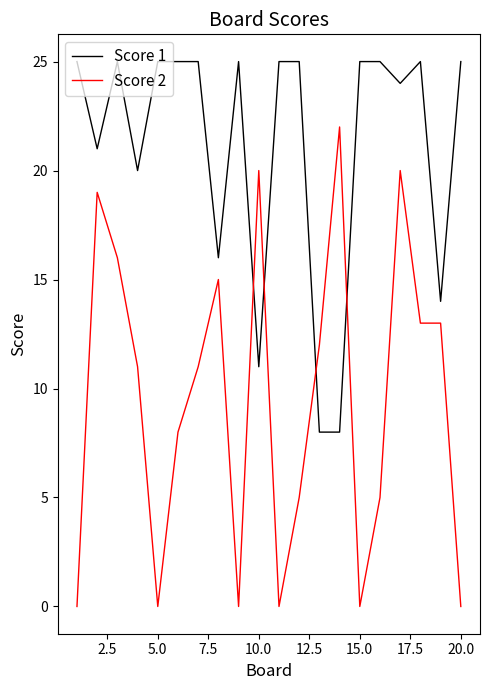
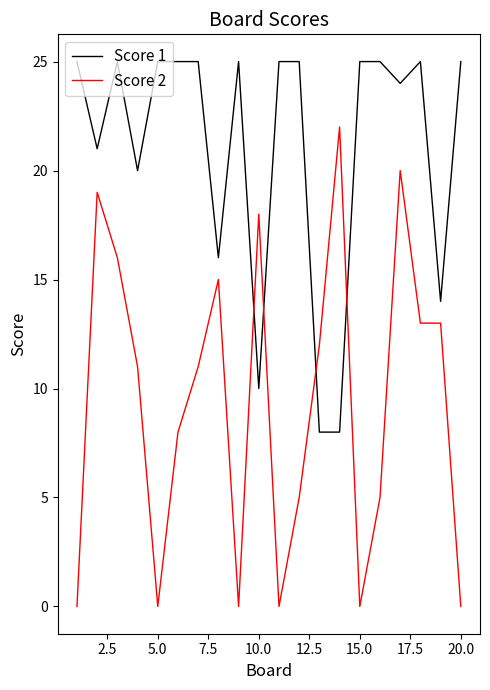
Score 1, 10.0: 11 -> 10
Score 2, 10.0: 20 -> 18
